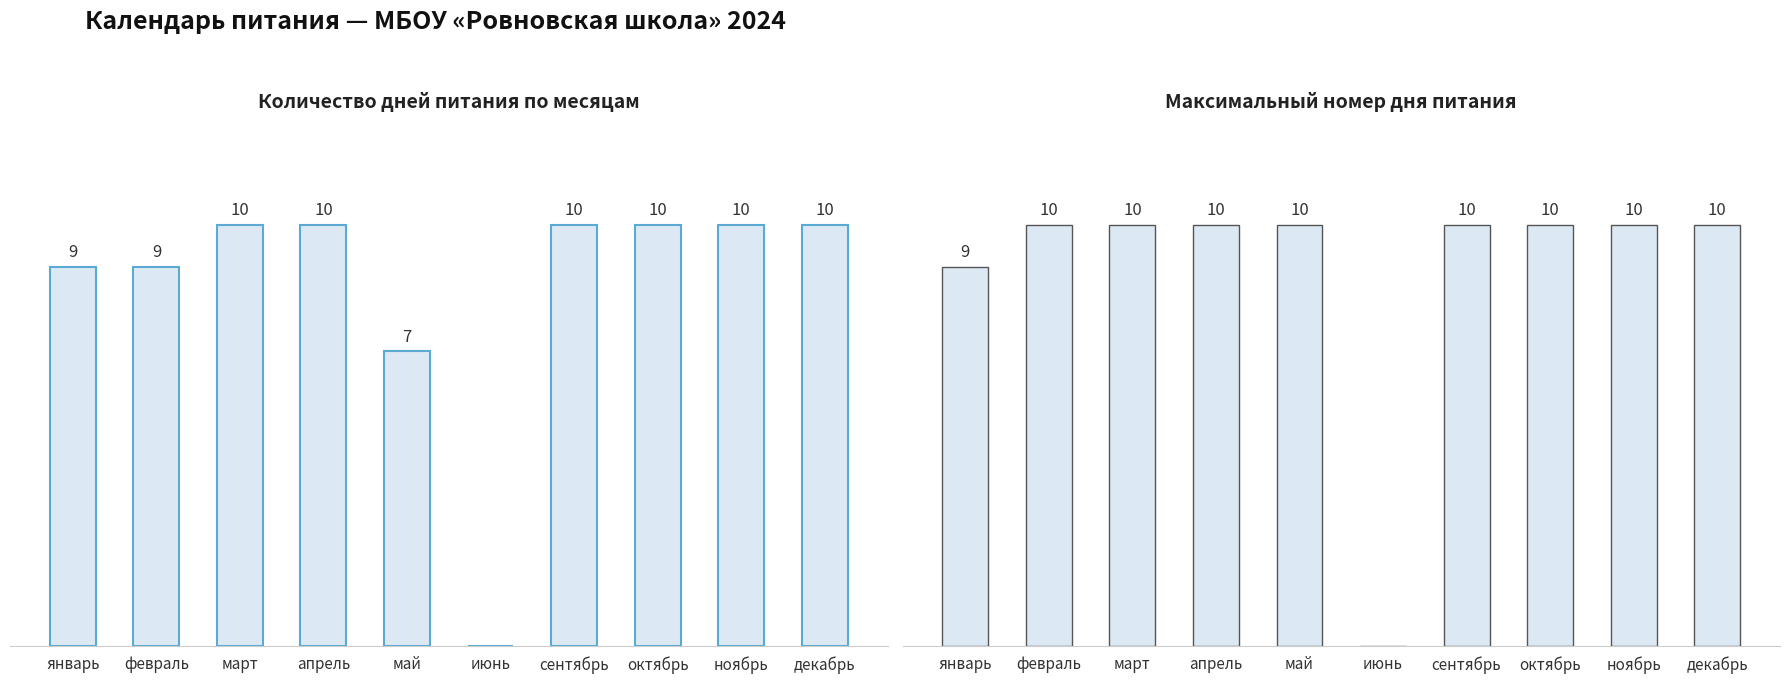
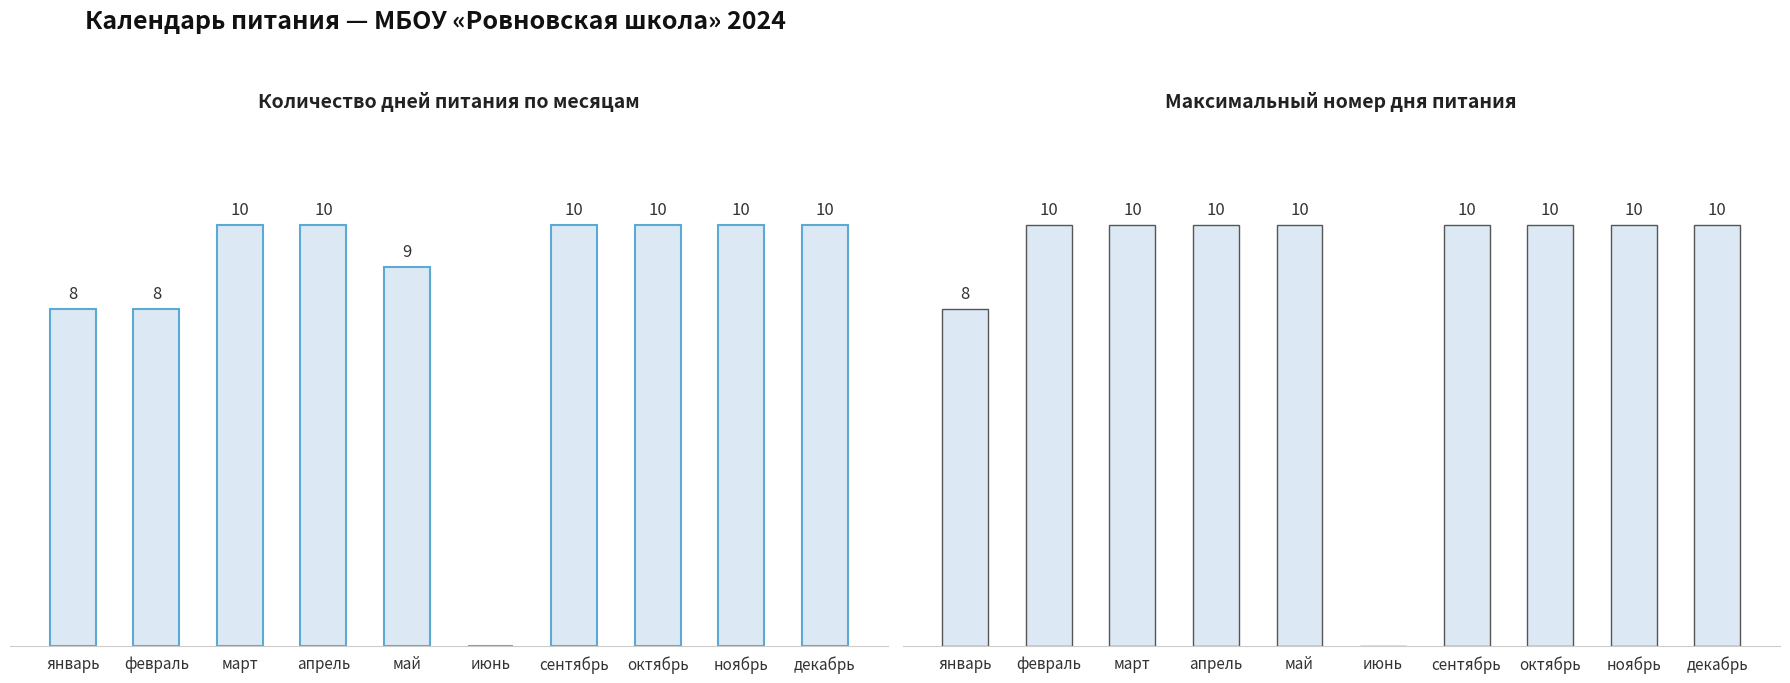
Количество дней питания по месяцам, январь: 9 -> 8
Количество дней питания по месяцам, февраль: 9 -> 8
Количество дней питания по месяцам, май: 7 -> 9
Максимальный номер дня питания, январь: 9 -> 8
